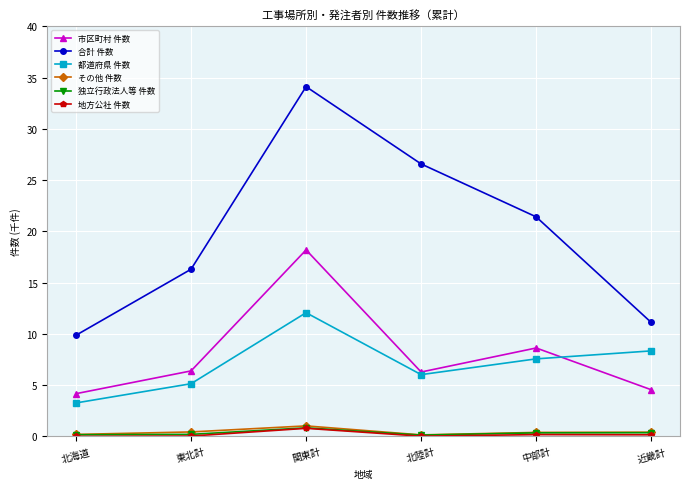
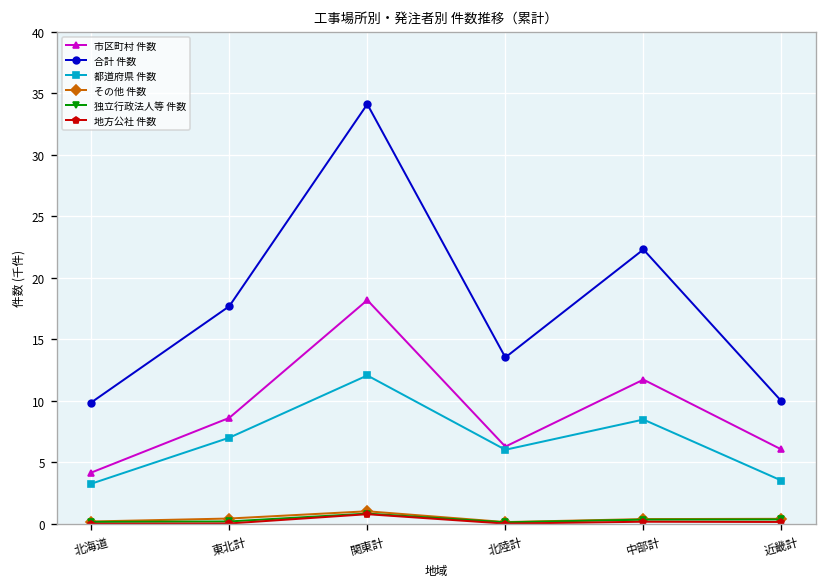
市区町村 件数, 東北計: 6.4 -> 8.6
合計 件数, 東北計: 16.3 -> 17.7
都道府県 件数, 東北計: 5.1 -> 7.0
合計 件数, 北陸計: 26.6 -> 13.5
市区町村 件数, 中部計: 8.6 -> 11.7
合計 件数, 中部計: 21.4 -> 22.3
都道府県 件数, 中部計: 7.6 -> 8.5
市区町村 件数, 近畿計: 4.6 -> 6.1
合計 件数, 近畿計: 11.1 -> 10.0
都道府県 件数, 近畿計: 8.3 -> 3.5
